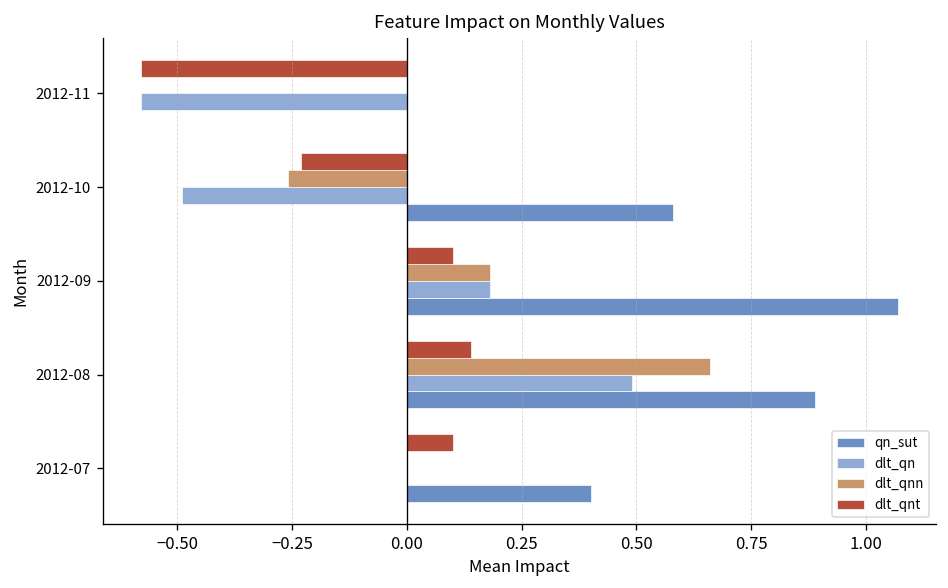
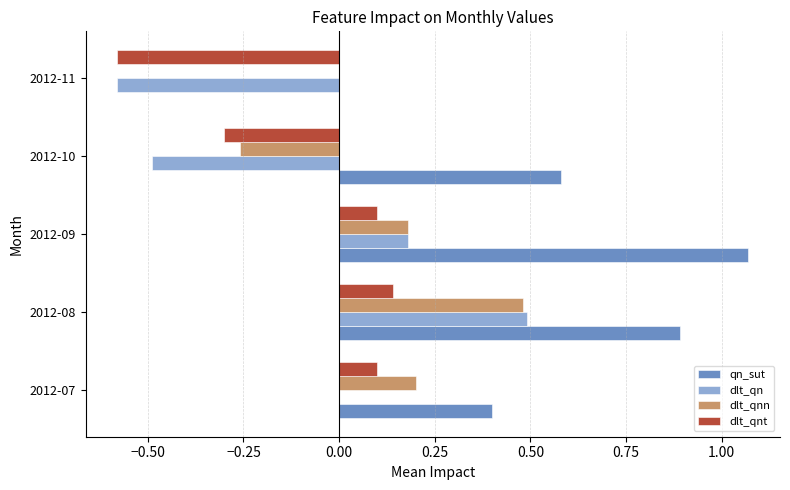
dlt_qnt, 2012-10: -0.23 -> -0.30
dlt_qnn, 2012-08: 0.66 -> 0.48
dlt_qnn, 2012-07: 0.0 -> 0.2
